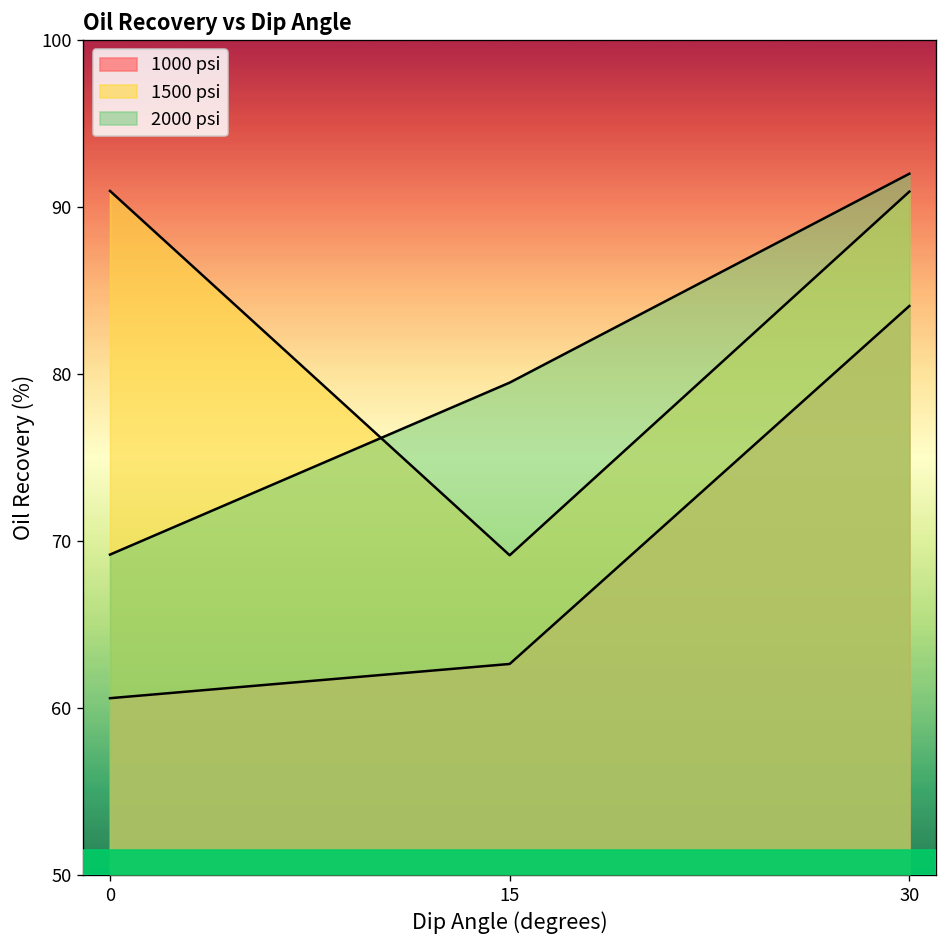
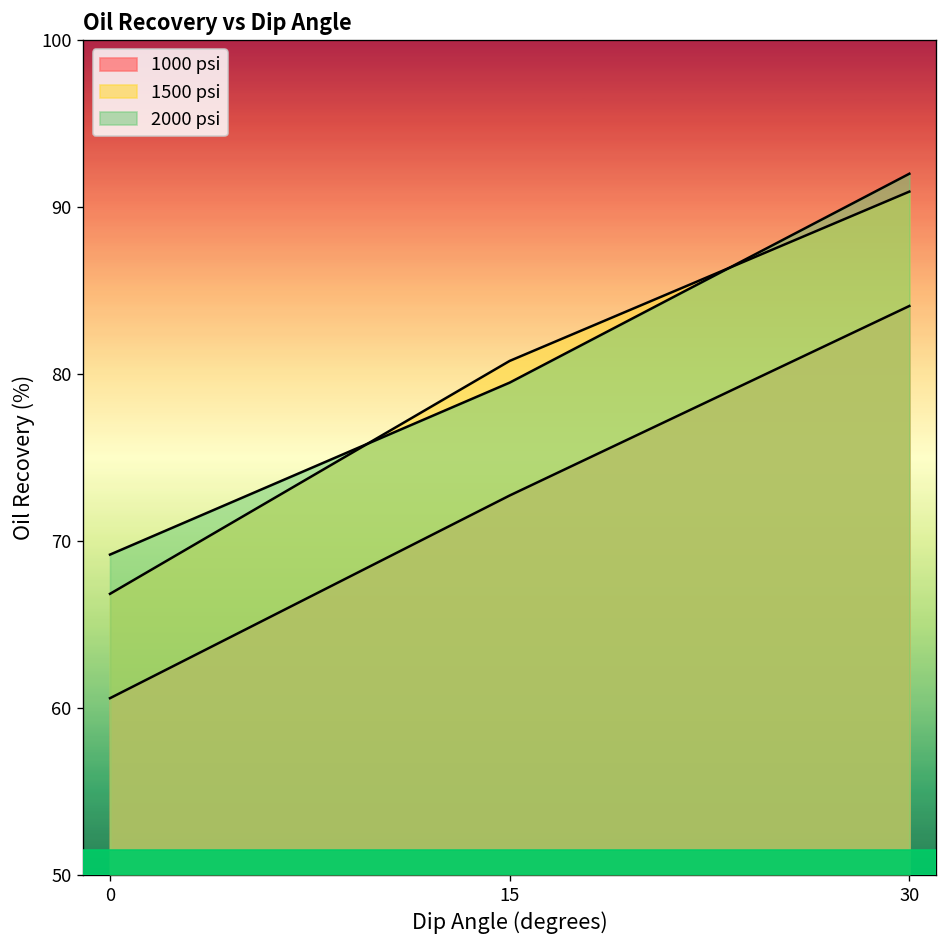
1500 psi, 0: 91.0 -> 66.8
1000 psi, 15: 62.6 -> 72.7
1500 psi, 15: 69.1 -> 80.8
